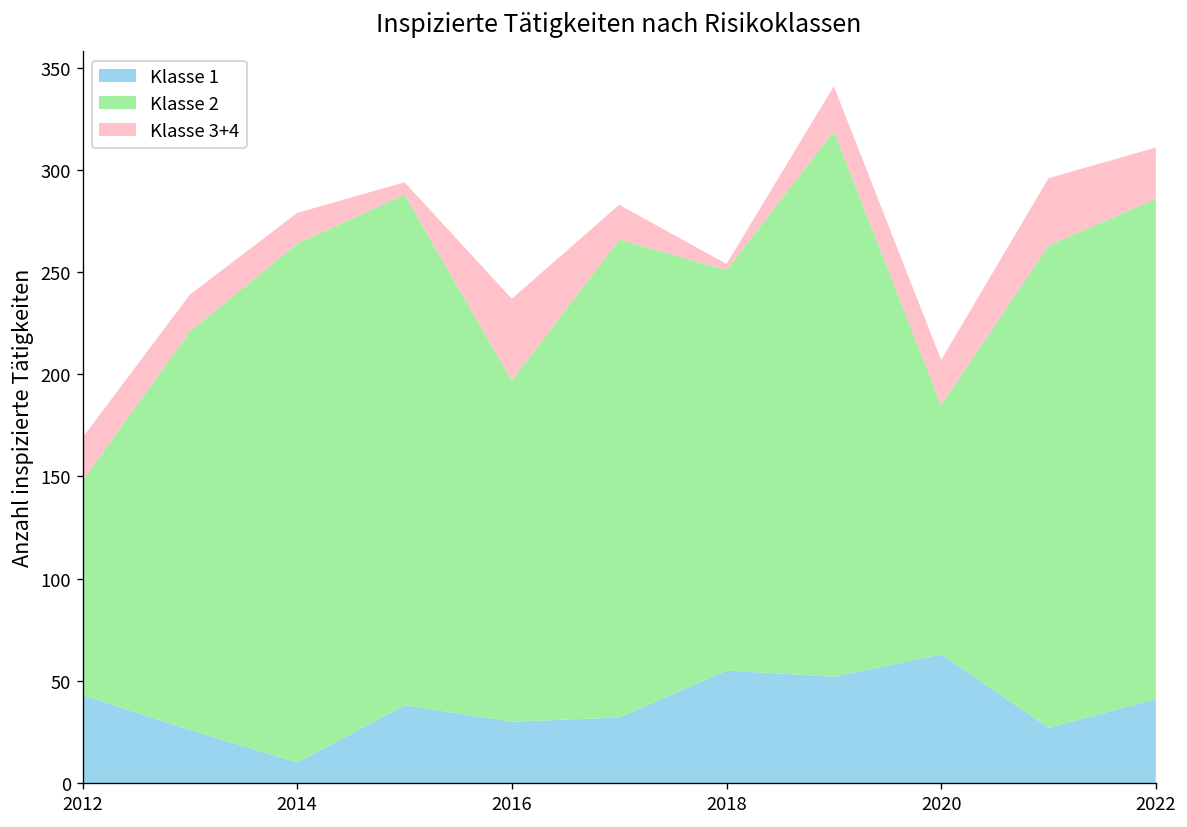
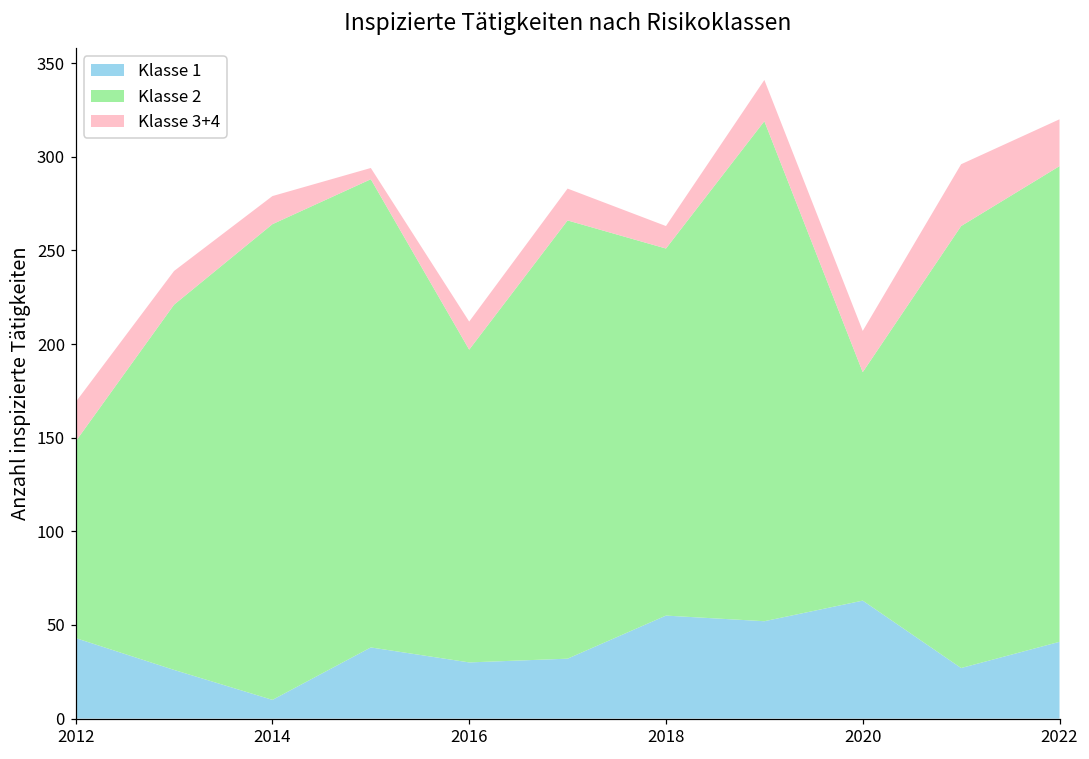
Klasse 3+4, 2016: 40 -> 15
Klasse 3+4, 2018: 3 -> 12
Klasse 2, 2022: 245 -> 254
